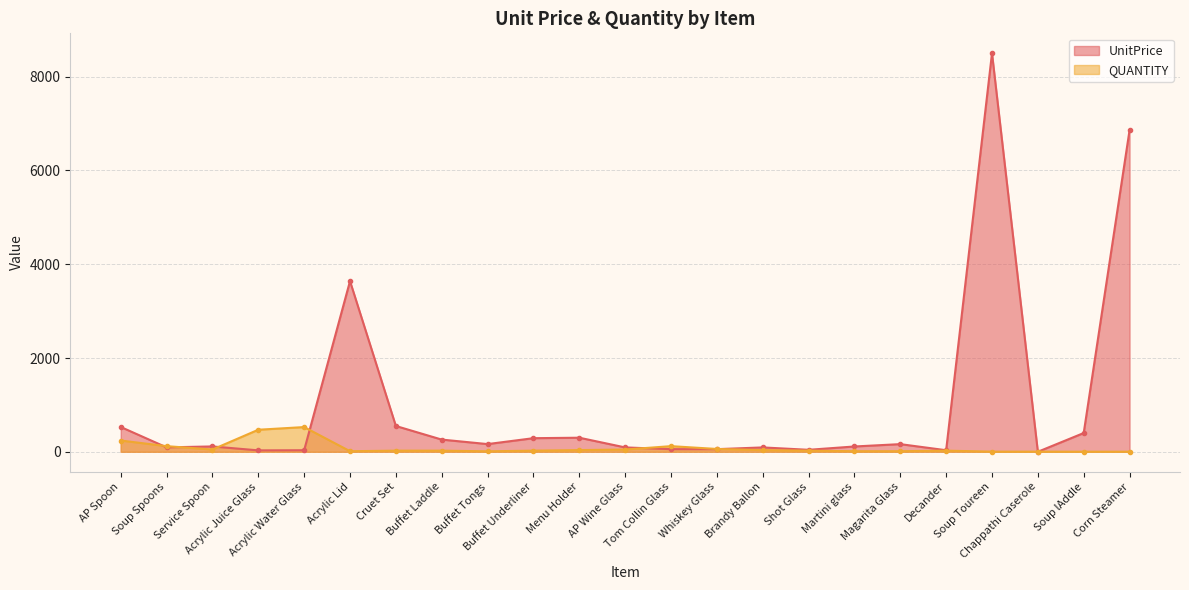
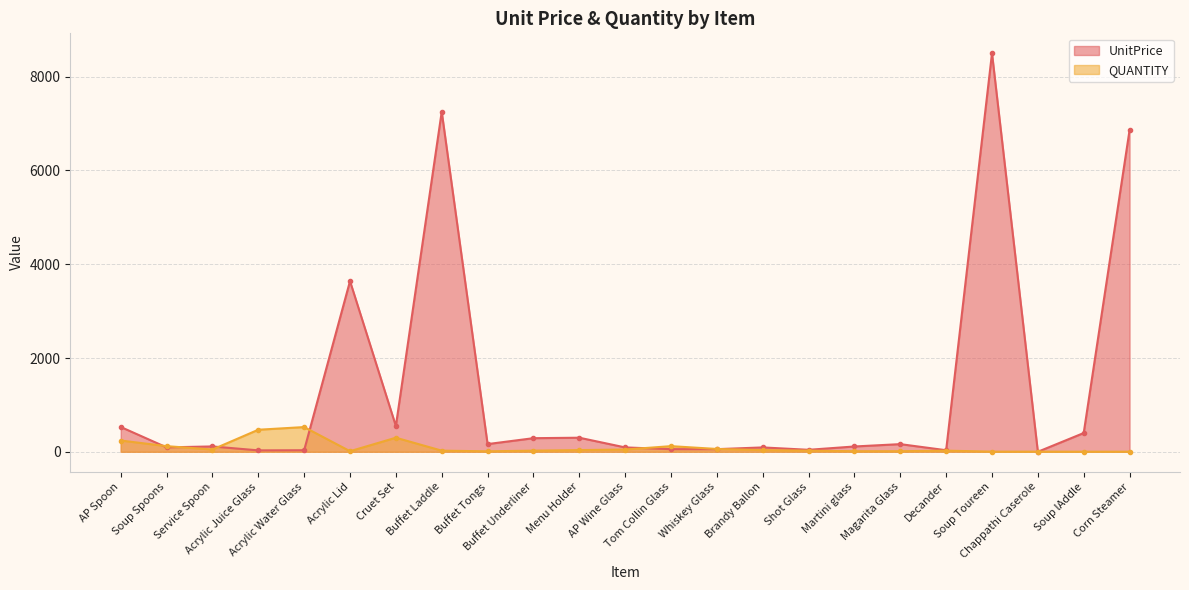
QUANTITY, Cruet Set: 0 -> 300
UnitPrice, Buffet Laddle: 300 -> 7300
